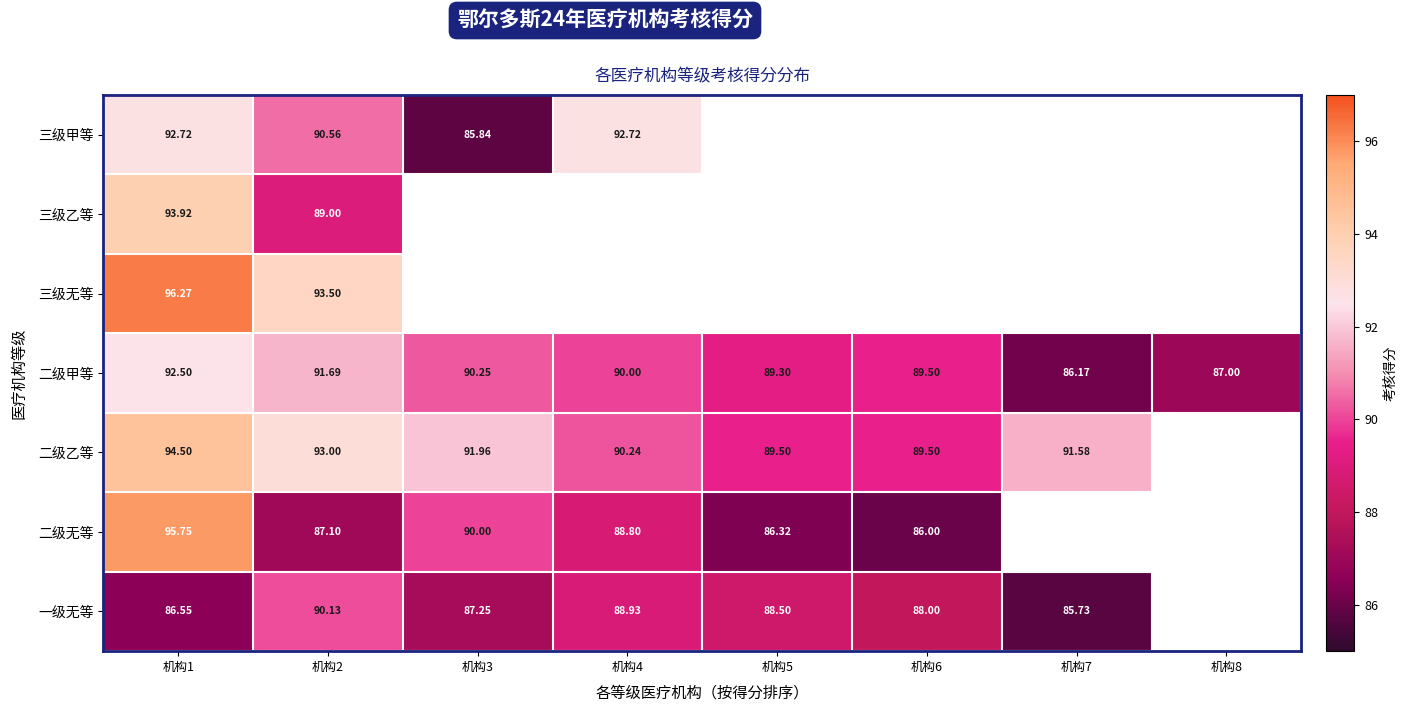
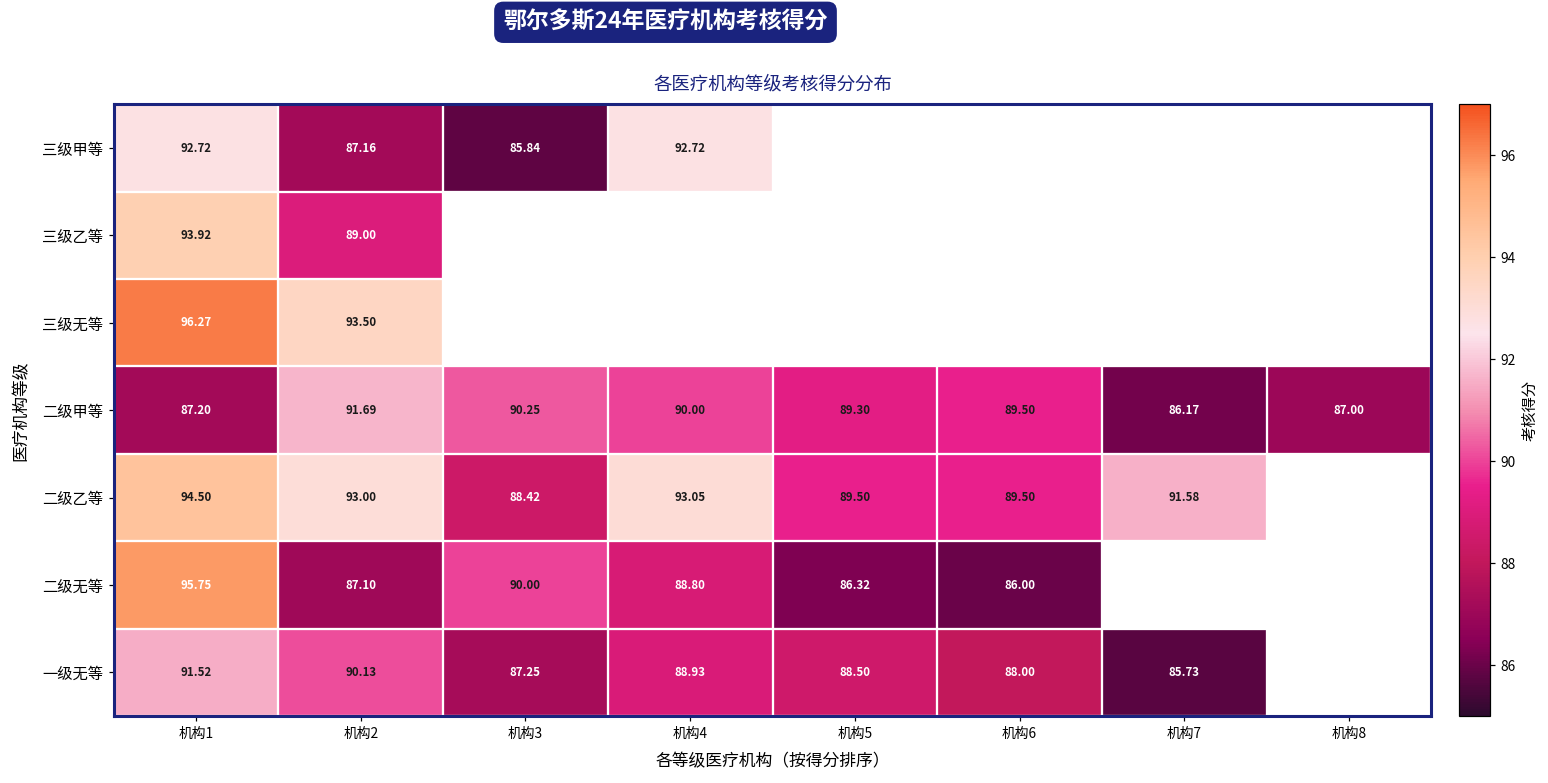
三级甲等, 机构2: 90.56 -> 87.16
二级甲等, 机构1: 92.50 -> 87.20
二级乙等, 机构3: 91.96 -> 88.42
二级乙等, 机构4: 90.24 -> 93.05
一级无等, 机构1: 86.55 -> 91.52
